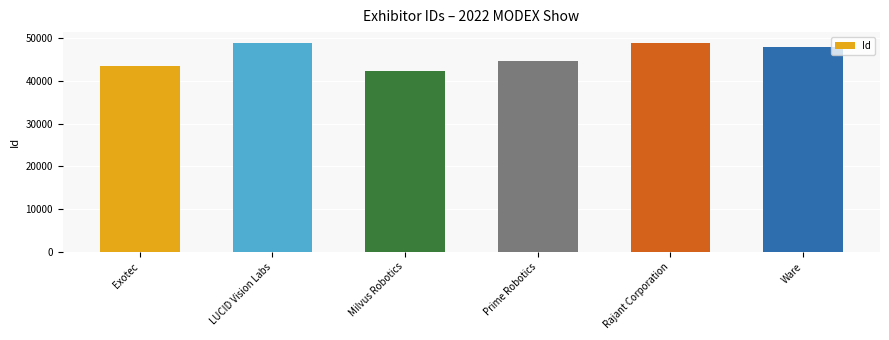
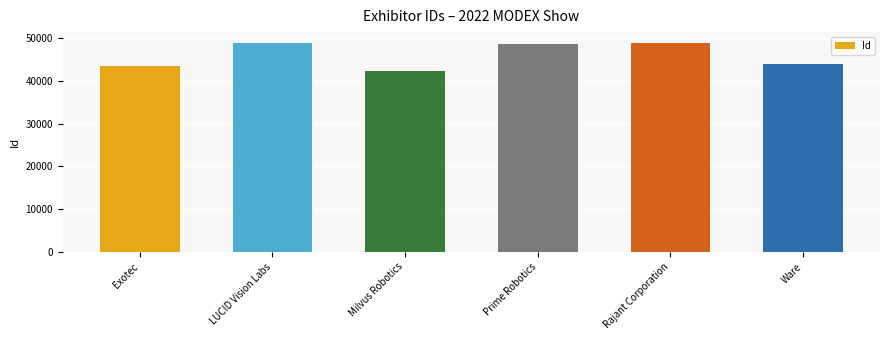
Prime Robotics: 45000 -> 49000
Ware: 48000 -> 44000
